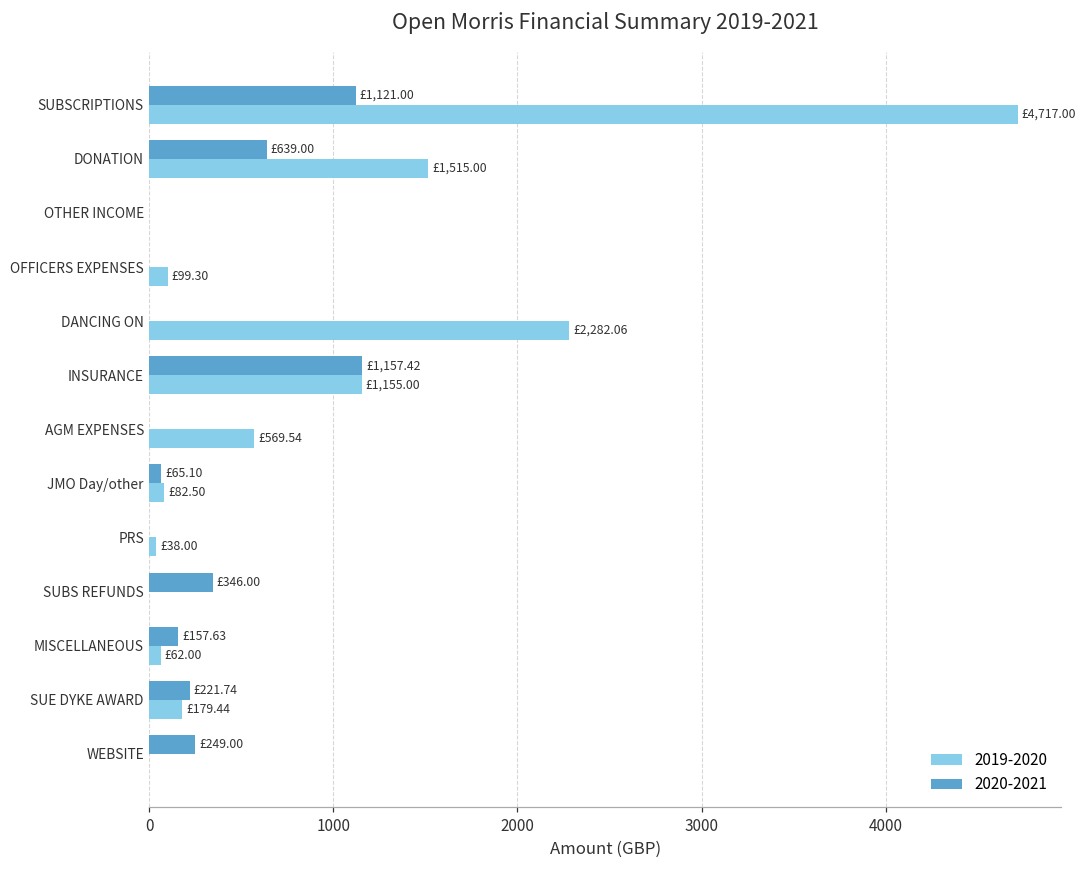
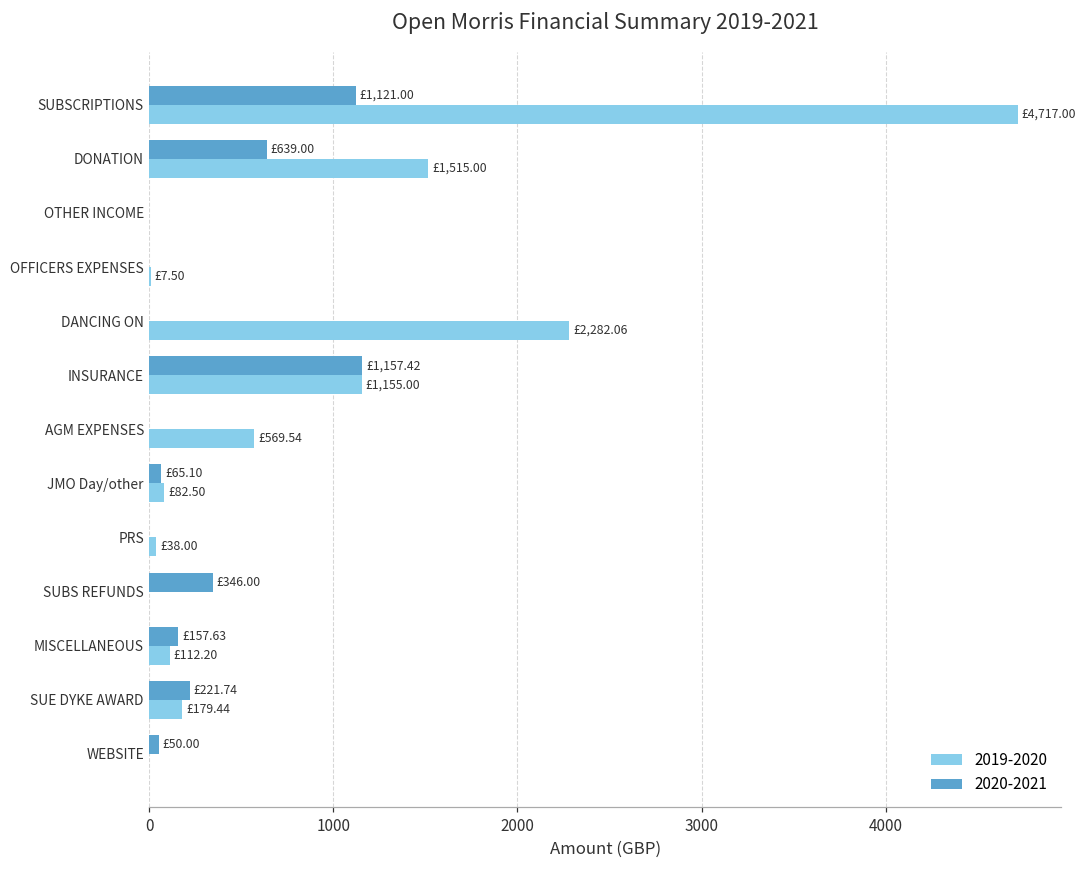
2019-2020, OFFICERS EXPENSES: £99.30 -> £7.50
2019-2020, MISCELLANEOUS: £62.00 -> £112.20
2020-2021, WEBSITE: £249.00 -> £50.00
